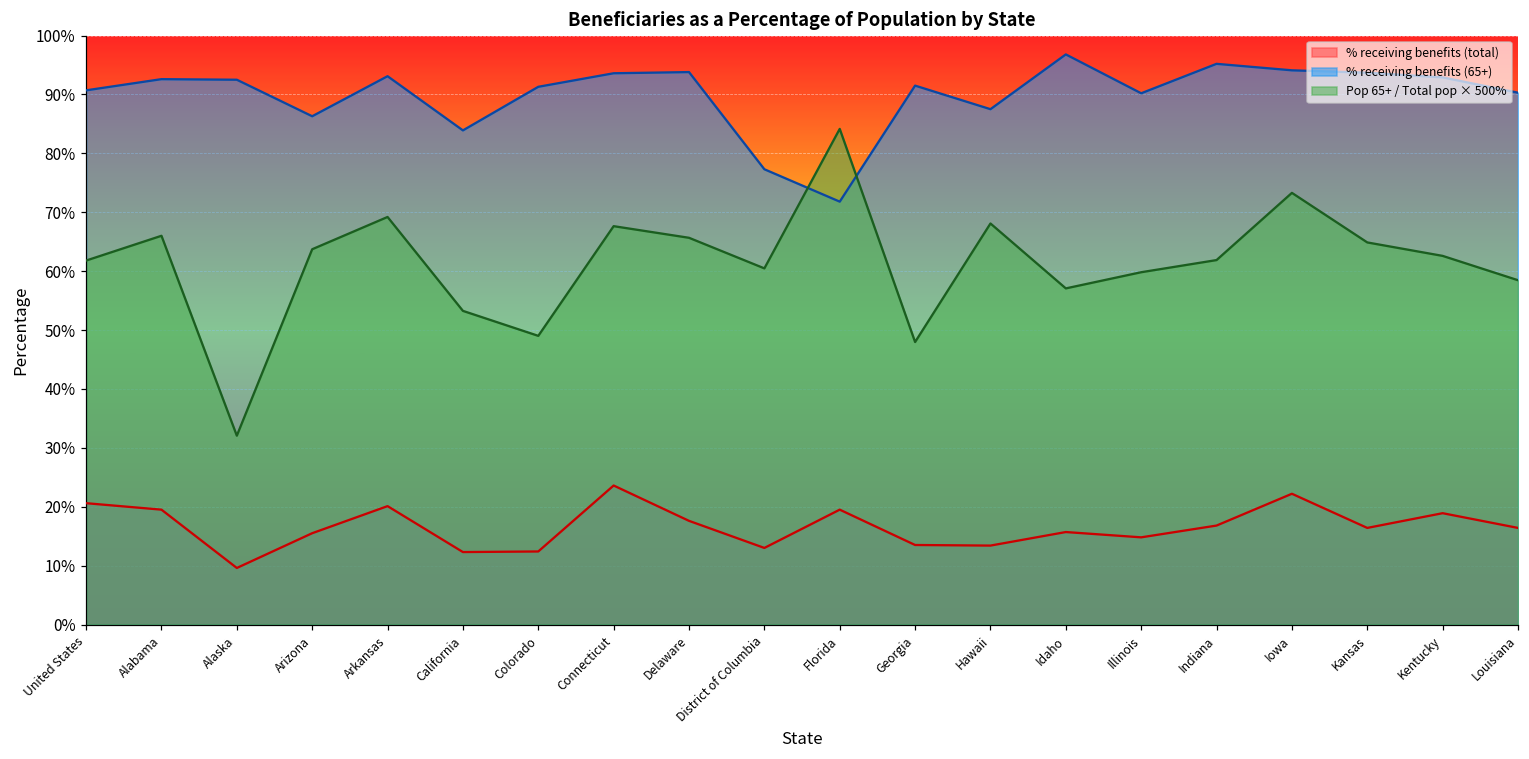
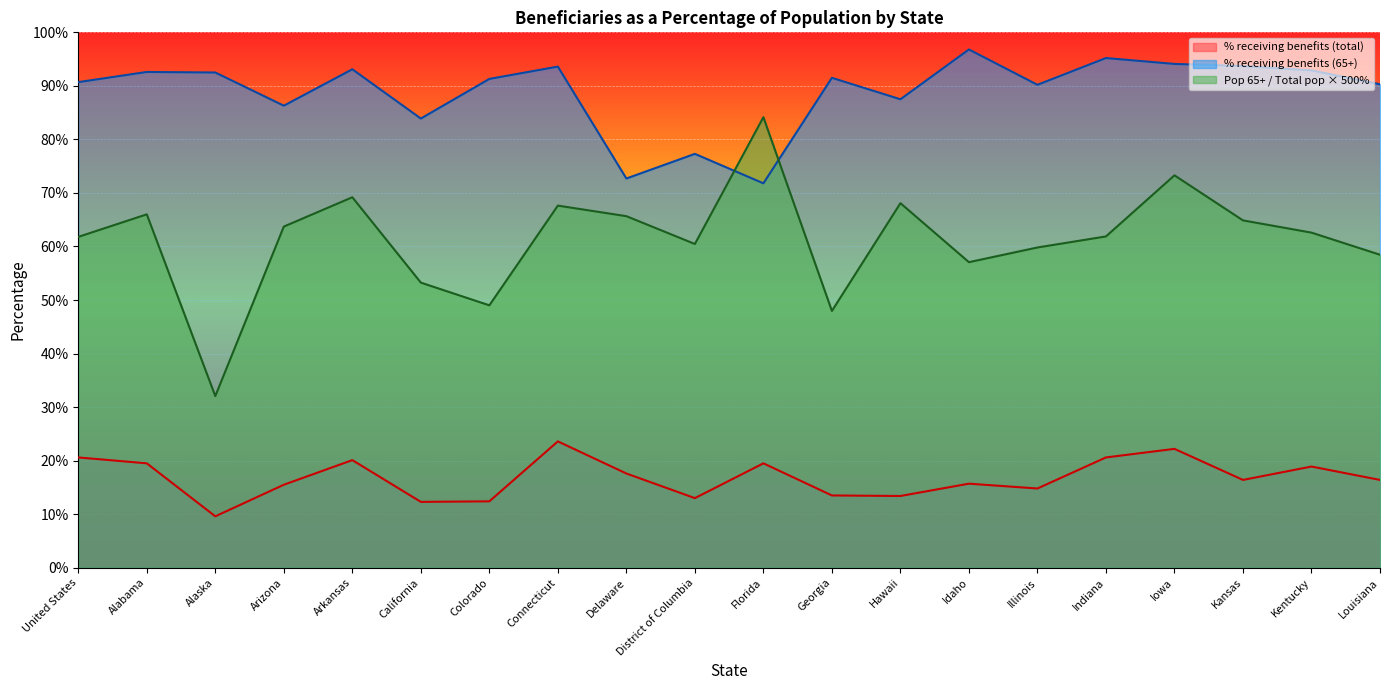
% receiving benefits (65+), Delaware: 94% -> 73%
% receiving benefits (total), Indiana: 17% -> 21%
